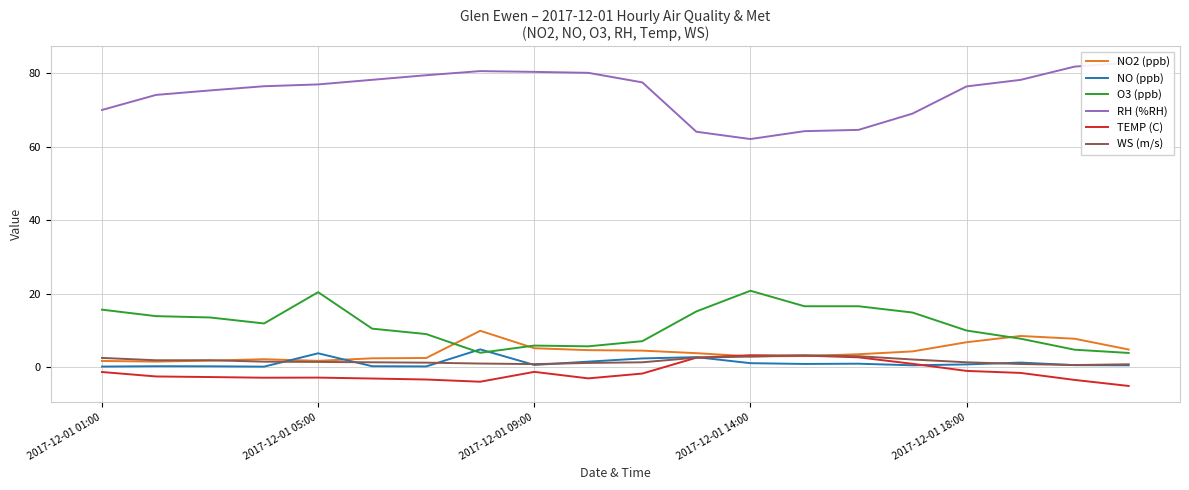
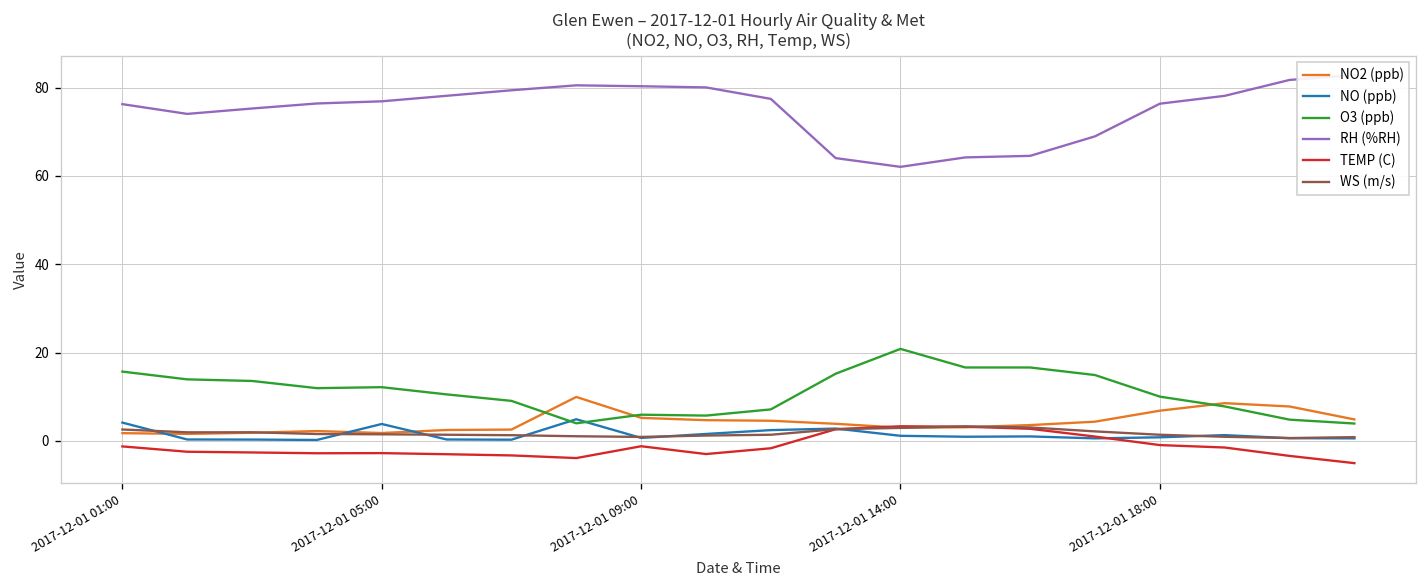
NO (ppb), 2017-12-01 01:00: 0 -> 4
RH (%RH), 2017-12-01 01:00: 70 -> 76
O3 (ppb), 2017-12-01 05:00: 20 -> 12
